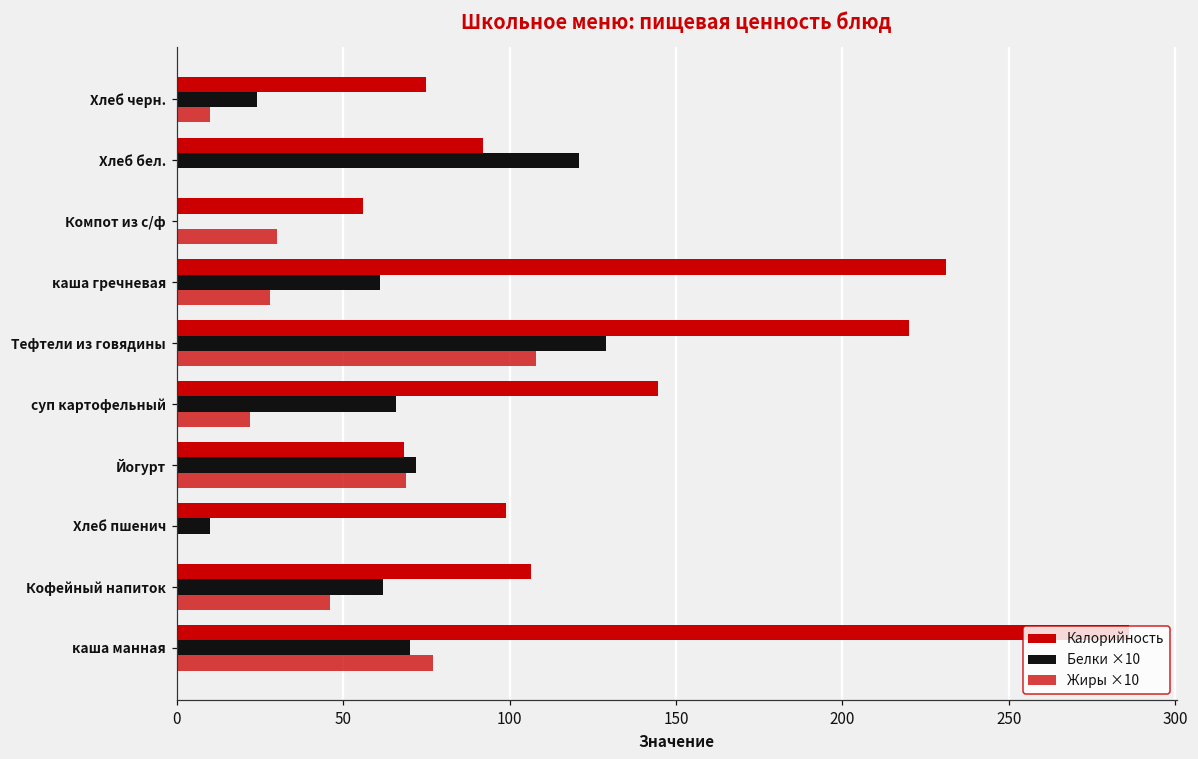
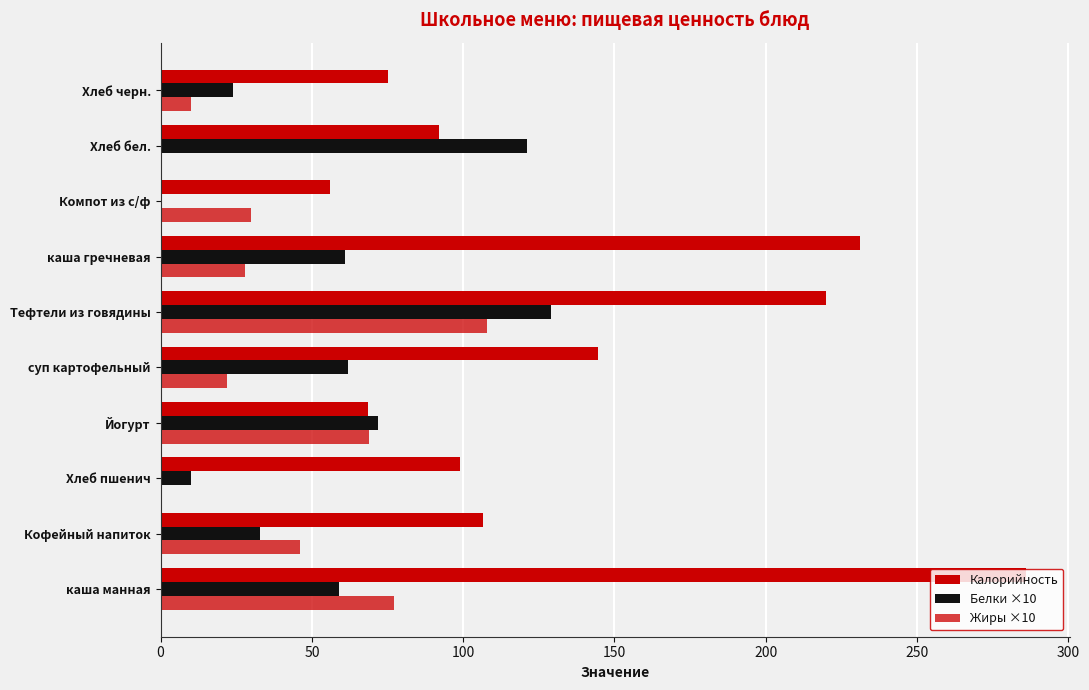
Белки ×10, суп картофельный: 66 -> 62
Белки ×10, Кофейный напиток: 62 -> 33
Белки ×10, каша манная: 70 -> 59
